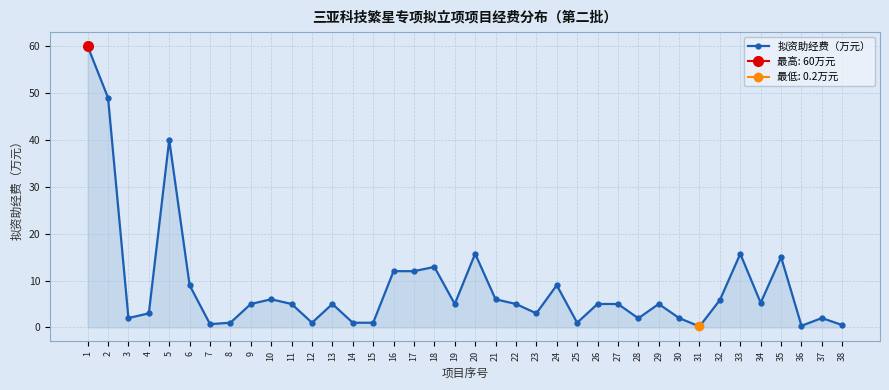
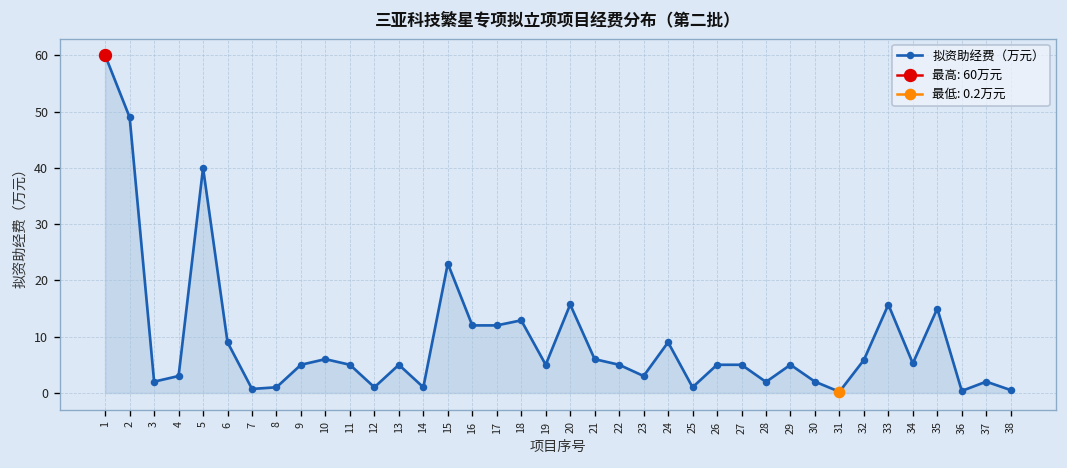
拟资助经费（万元）, 15: 1 -> 23
